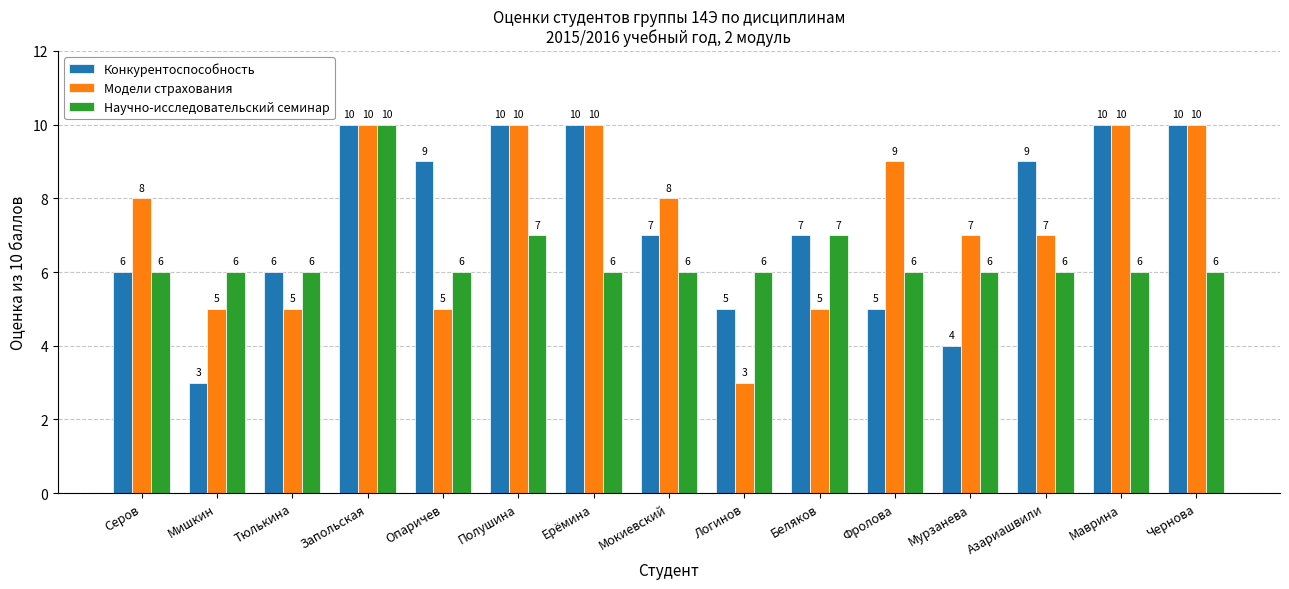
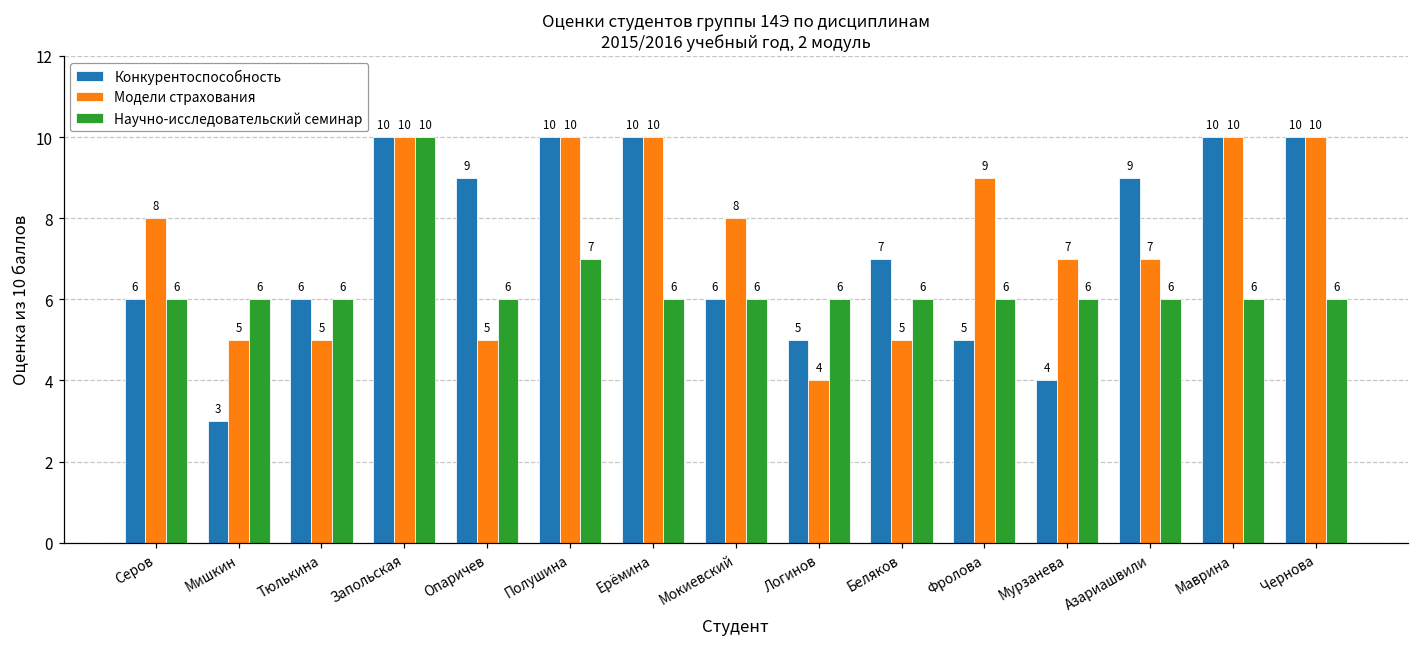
Конкурентоспособность, Мокиевский: 7 -> 6
Модели страхования, Логинов: 3 -> 4
Научно-исследовательский семинар, Беляков: 7 -> 6
